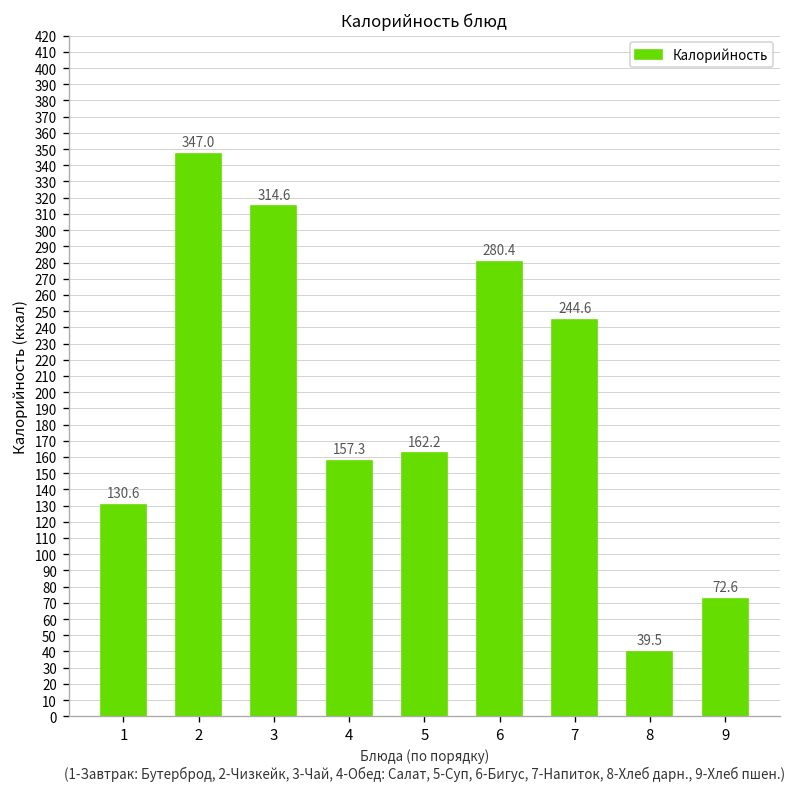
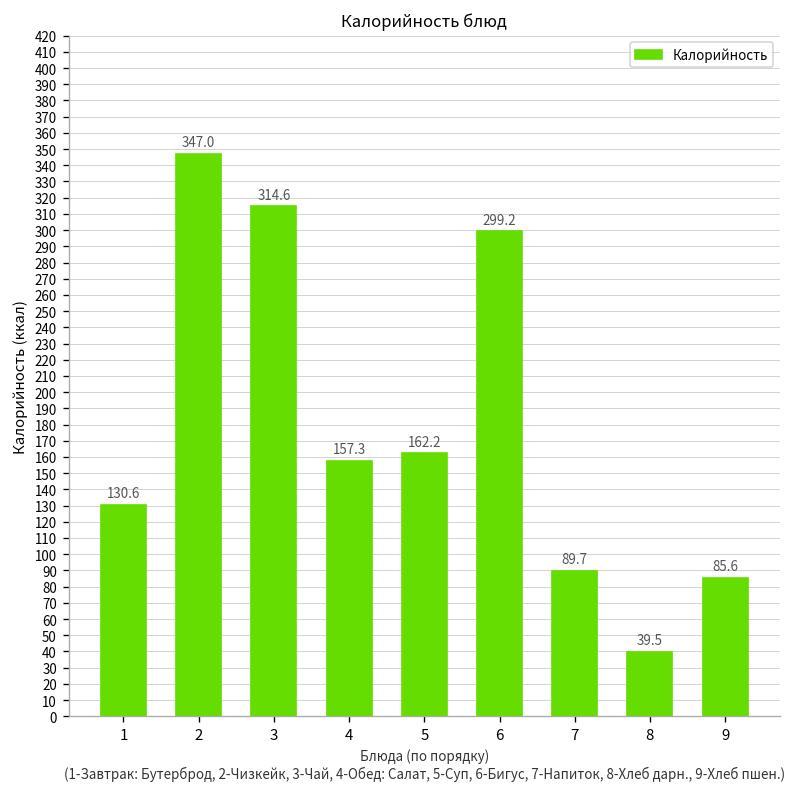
6: 280.4 -> 299.2
7: 244.6 -> 89.7
9: 72.6 -> 85.6
